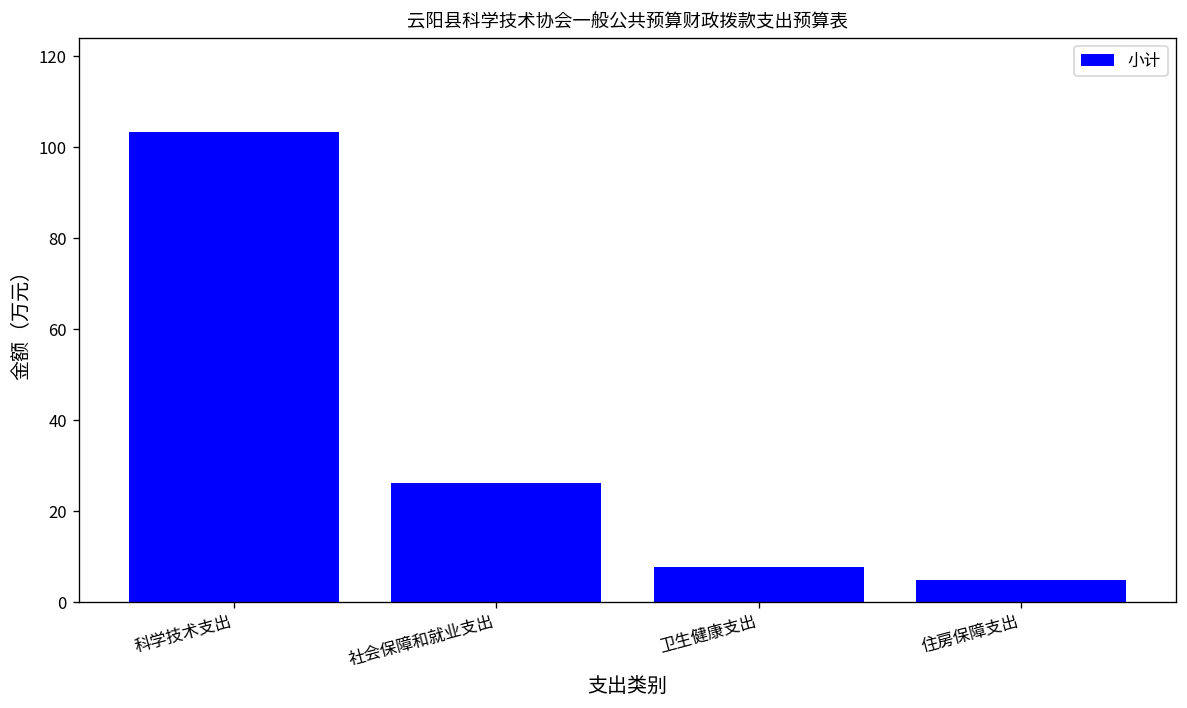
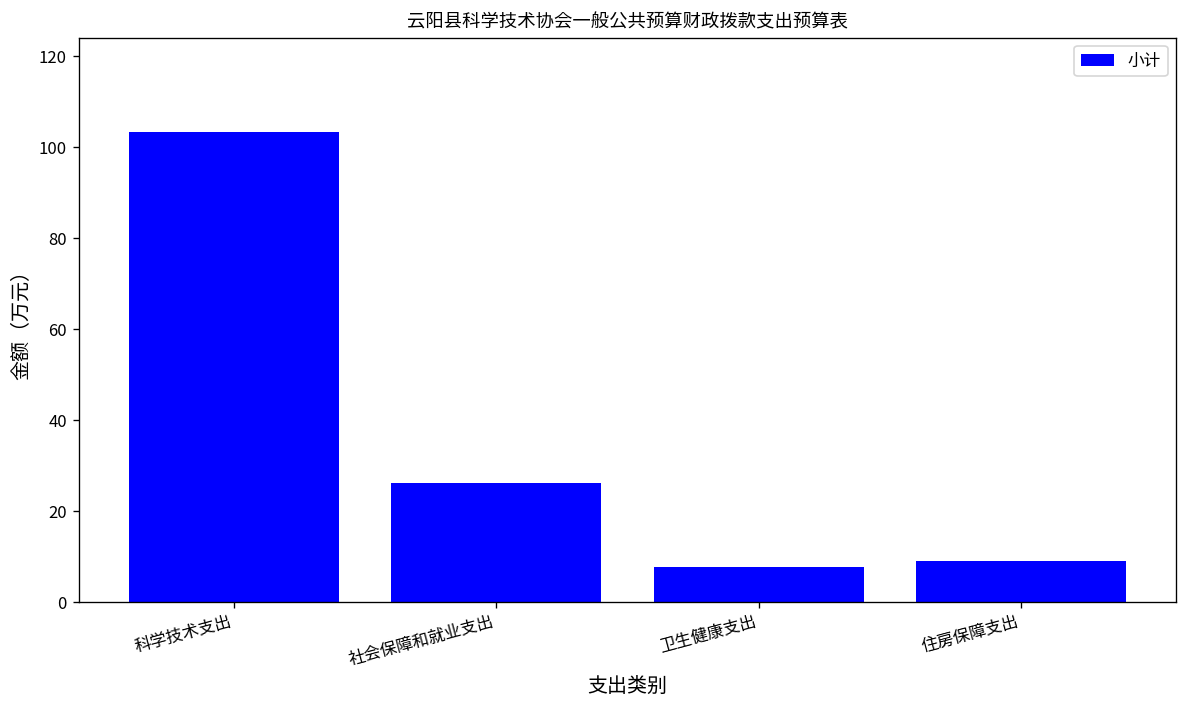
住房保障支出: 5 -> 9
